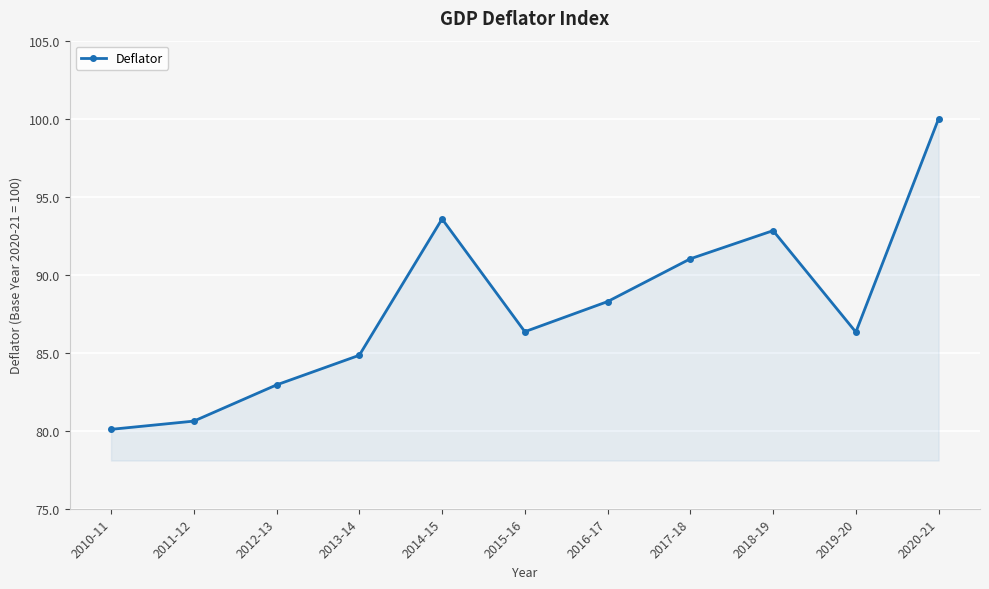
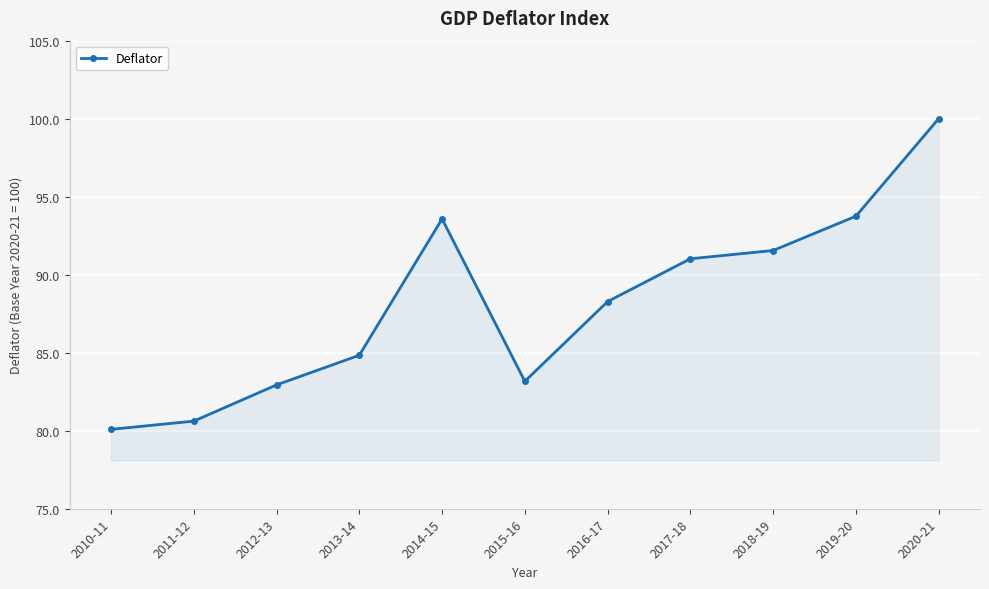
2015-16: 86.3 -> 83.2
2018-19: 92.8 -> 91.6
2019-20: 86.3 -> 93.7
